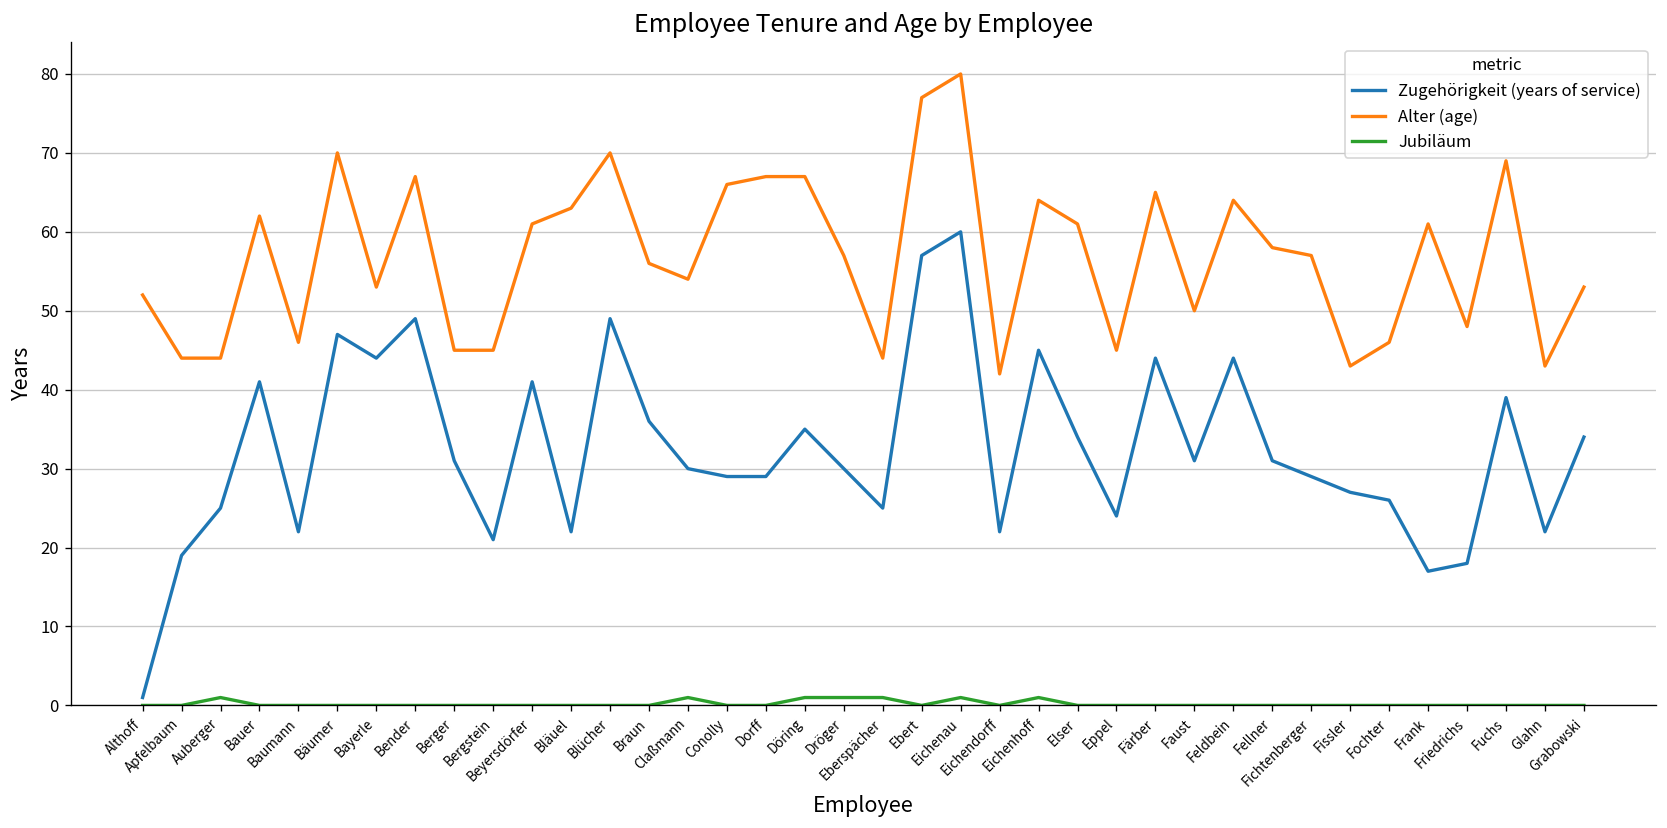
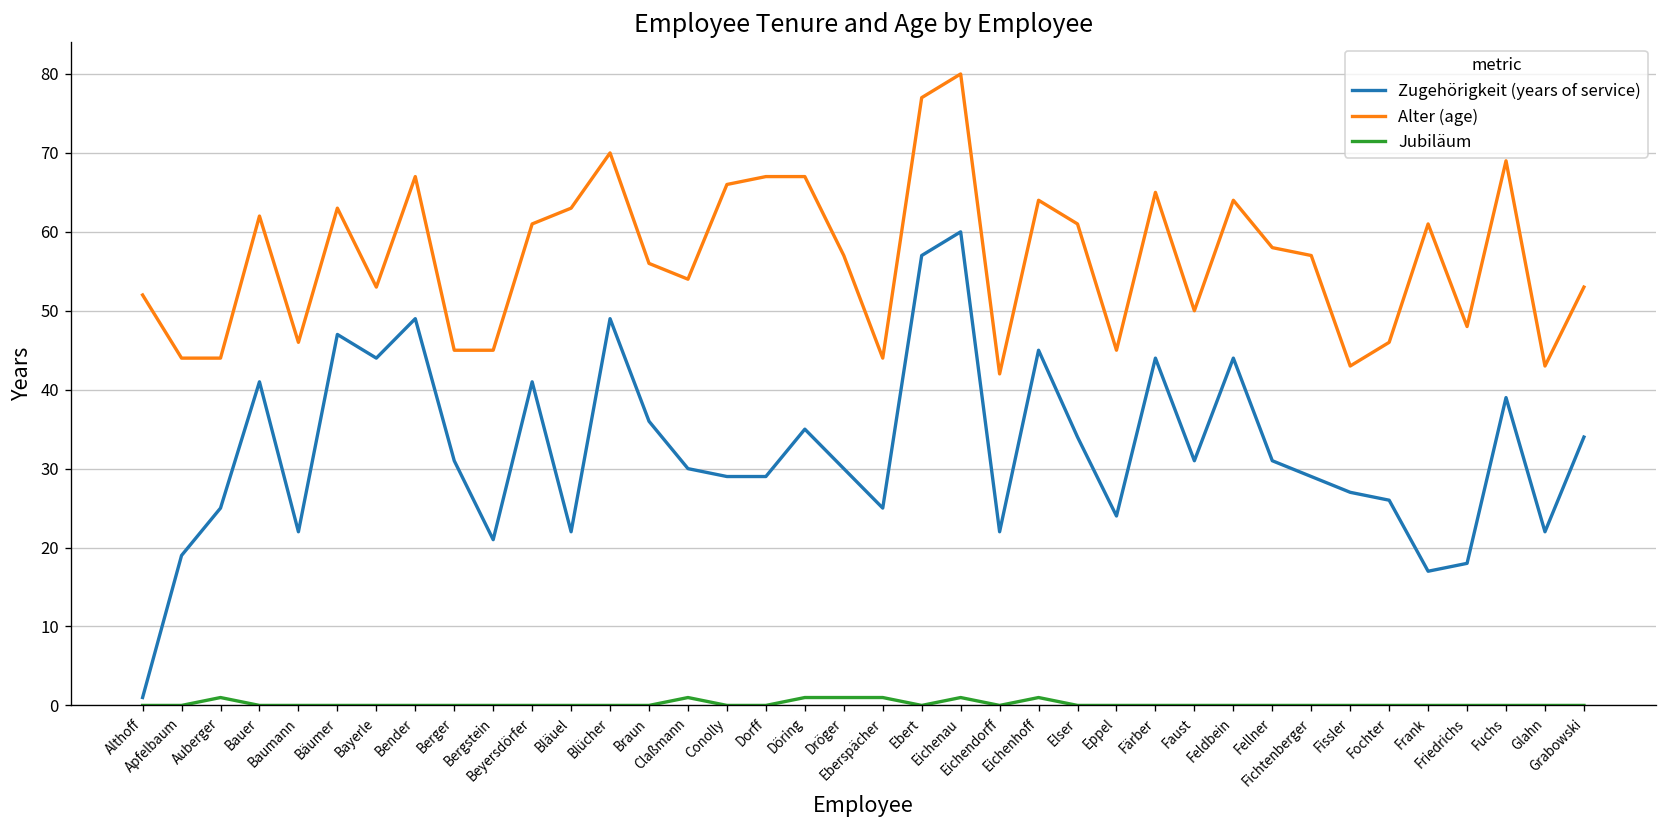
Alter (age), Bäumer: 70 -> 63
